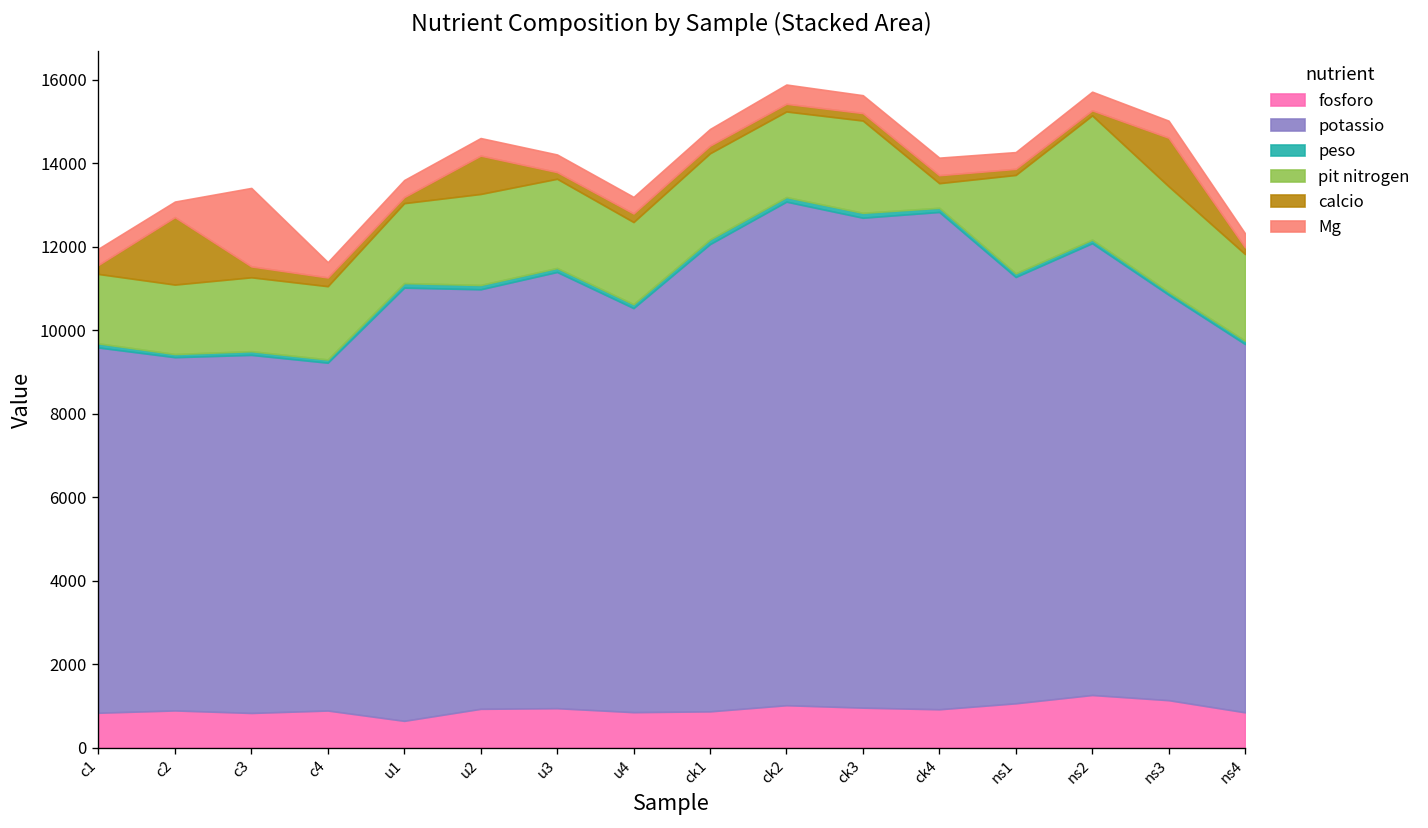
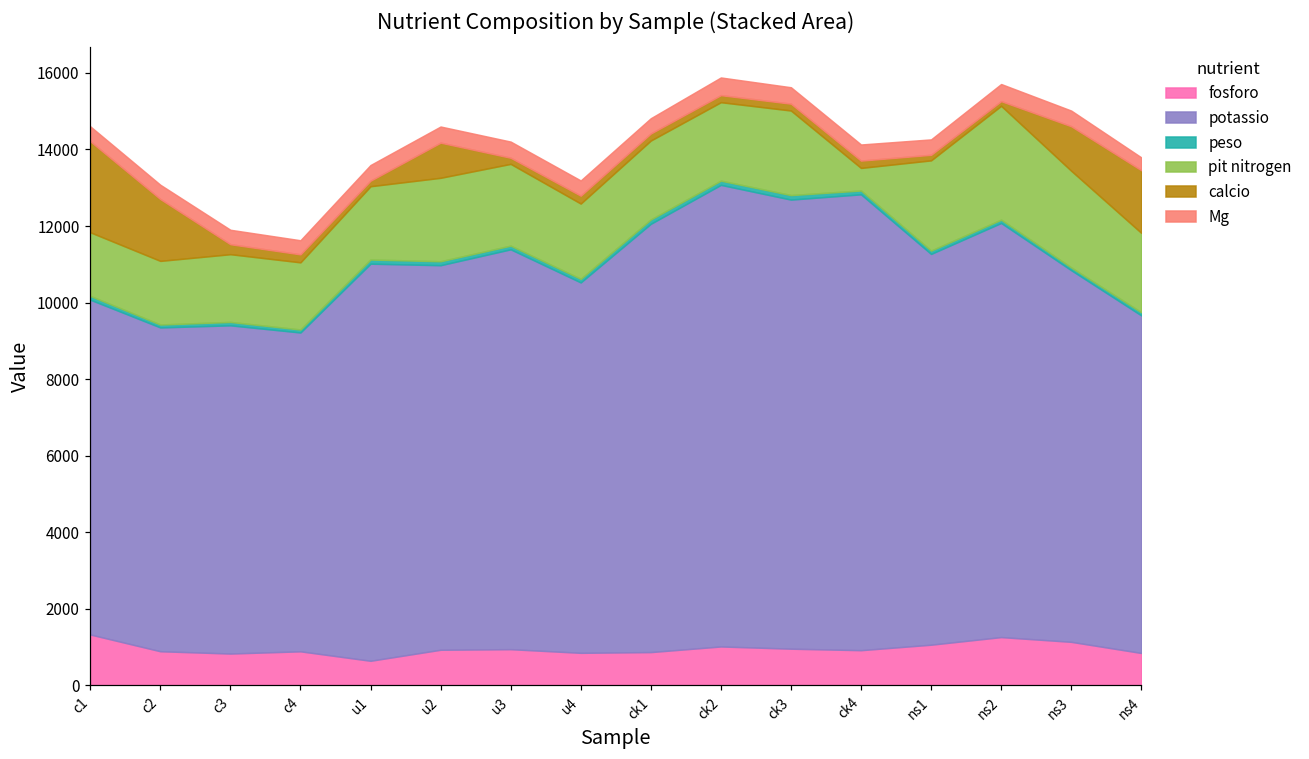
fosforo, c1: 800 -> 1300
calcio, c1: 200 -> 2400
Mg, c3: 1900 -> 400
calcio, ns4: 200 -> 1600
